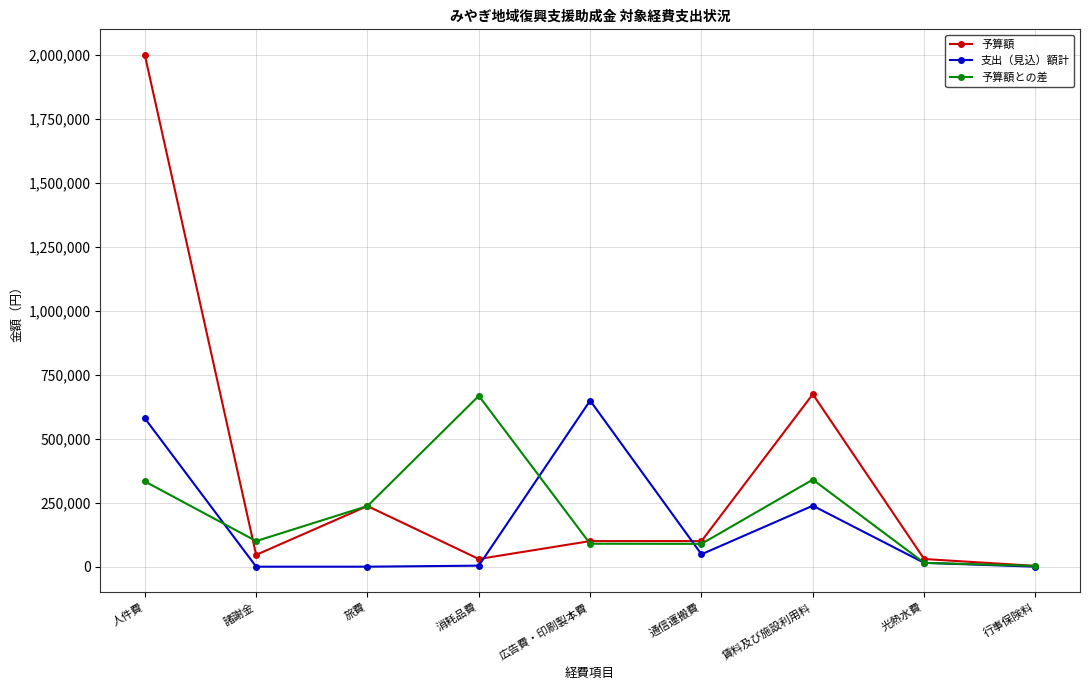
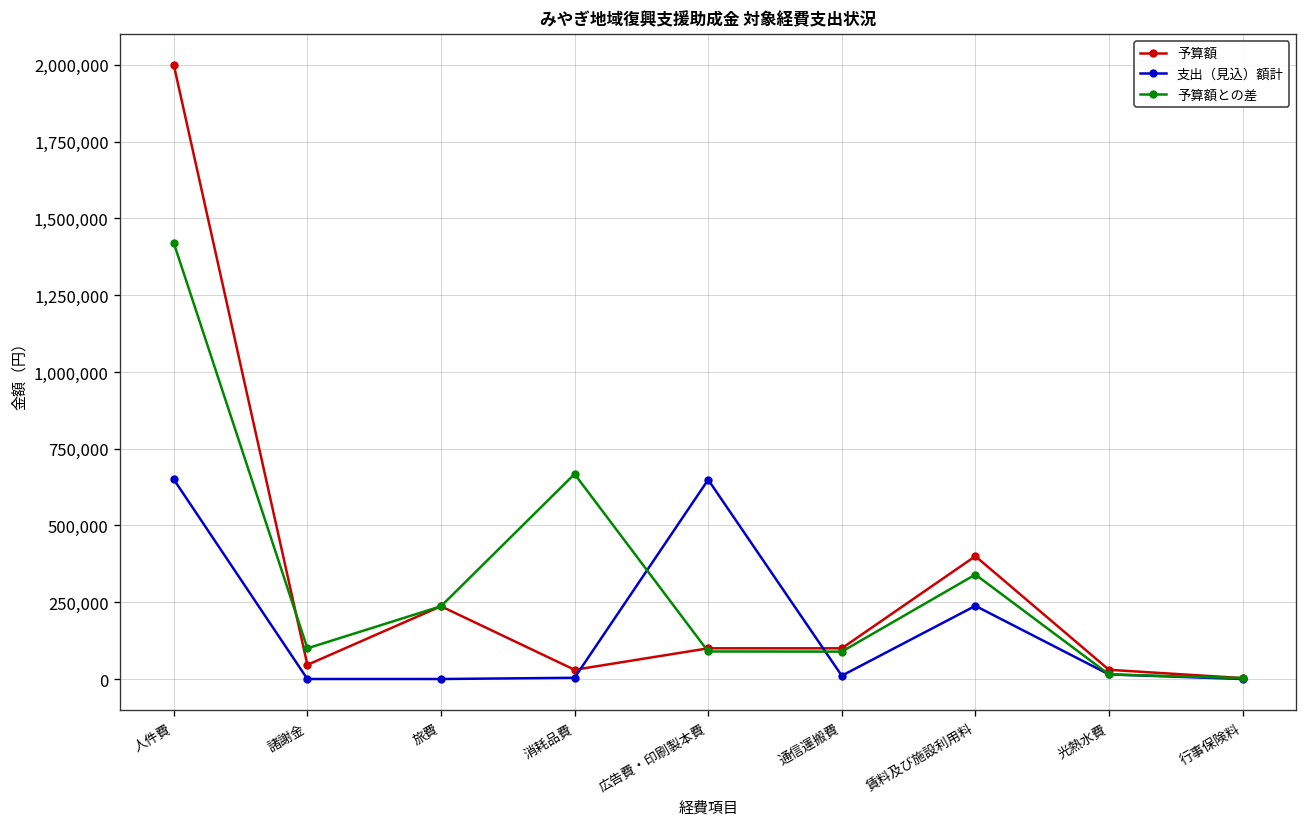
支出（見込）額計, 人件費: 580,000 -> 650,000
予算額との差, 人件費: 330,000 -> 1,420,000
支出（見込）額計, 通信運搬費: 50,000 -> 10,000
予算額, 賃料及び施設利用料: 670,000 -> 400,000
